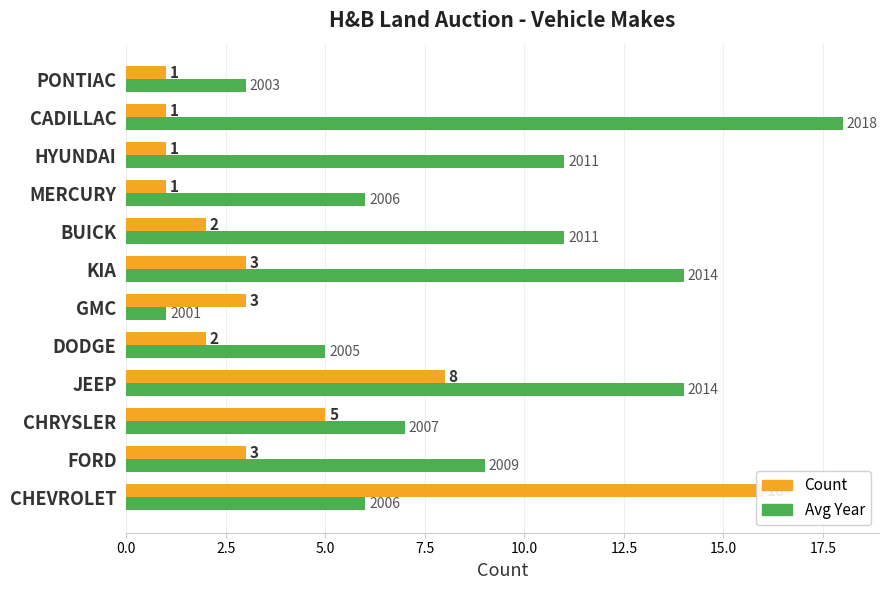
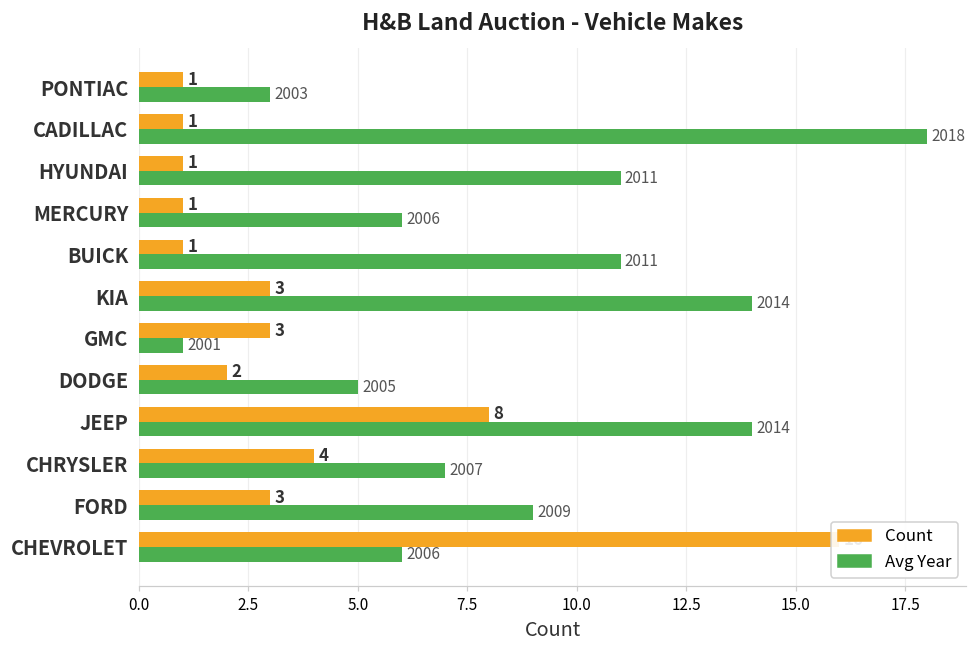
Count, BUICK: 2 -> 1
Count, CHRYSLER: 5 -> 4
